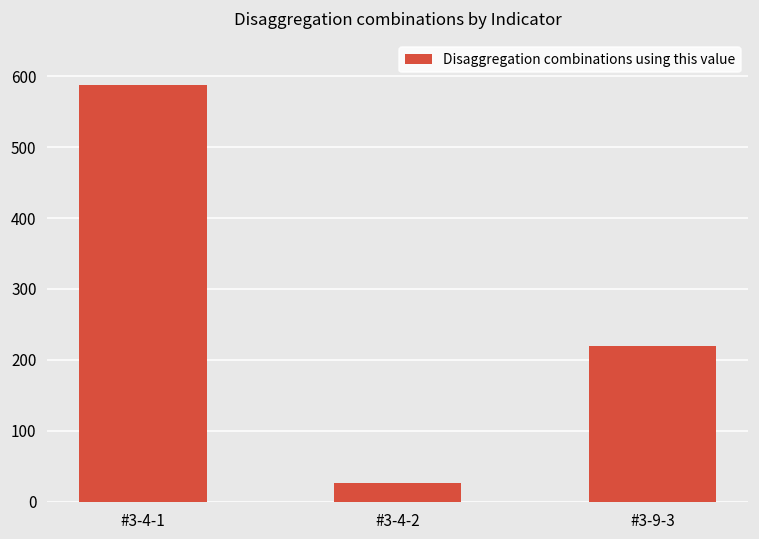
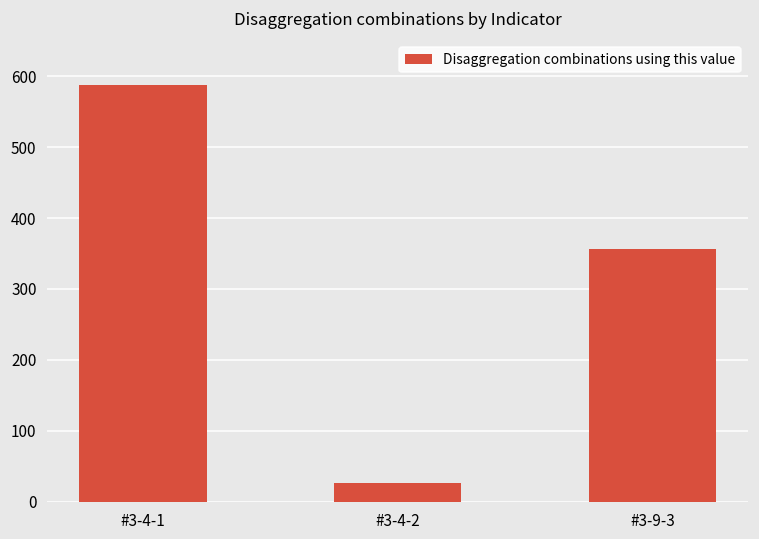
#3-9-3: 220 -> 360
